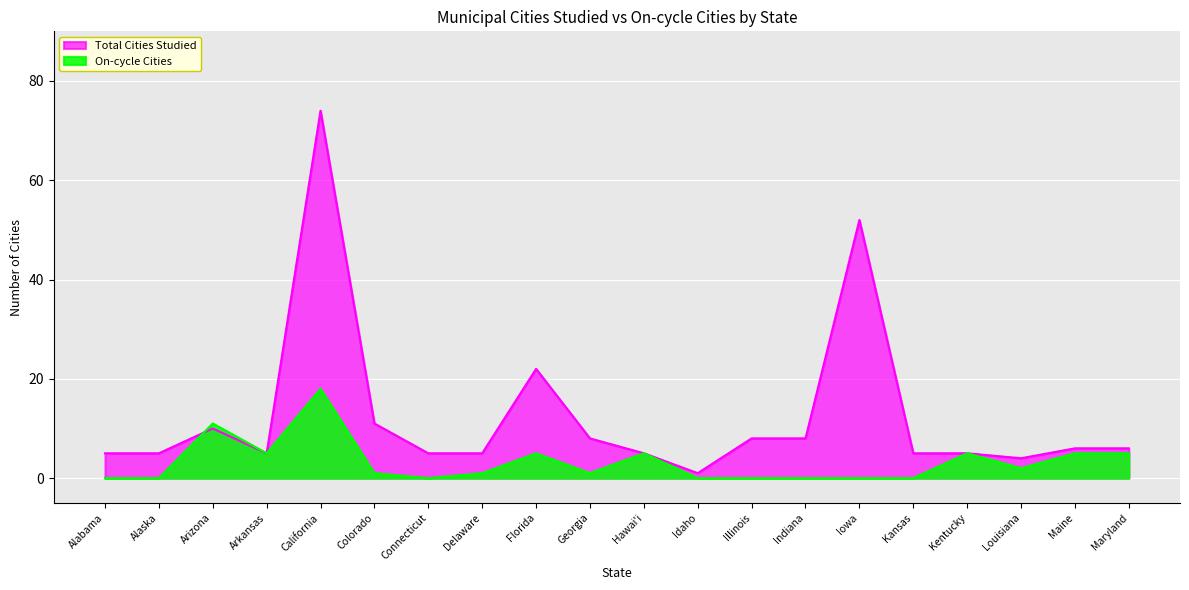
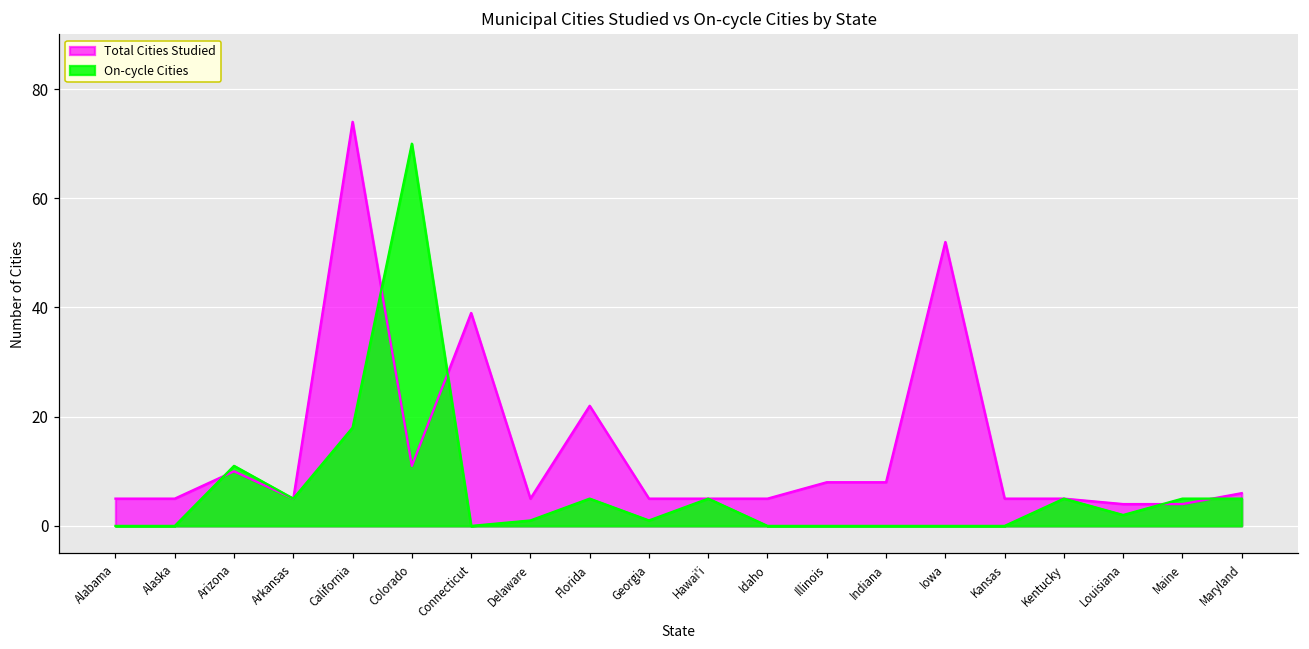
On-cycle Cities, Colorado: 1 -> 70
Total Cities Studied, Connecticut: 5 -> 39
Total Cities Studied, Georgia: 8 -> 5
Total Cities Studied, Idaho: 1 -> 5
Total Cities Studied, Maine: 6 -> 4
